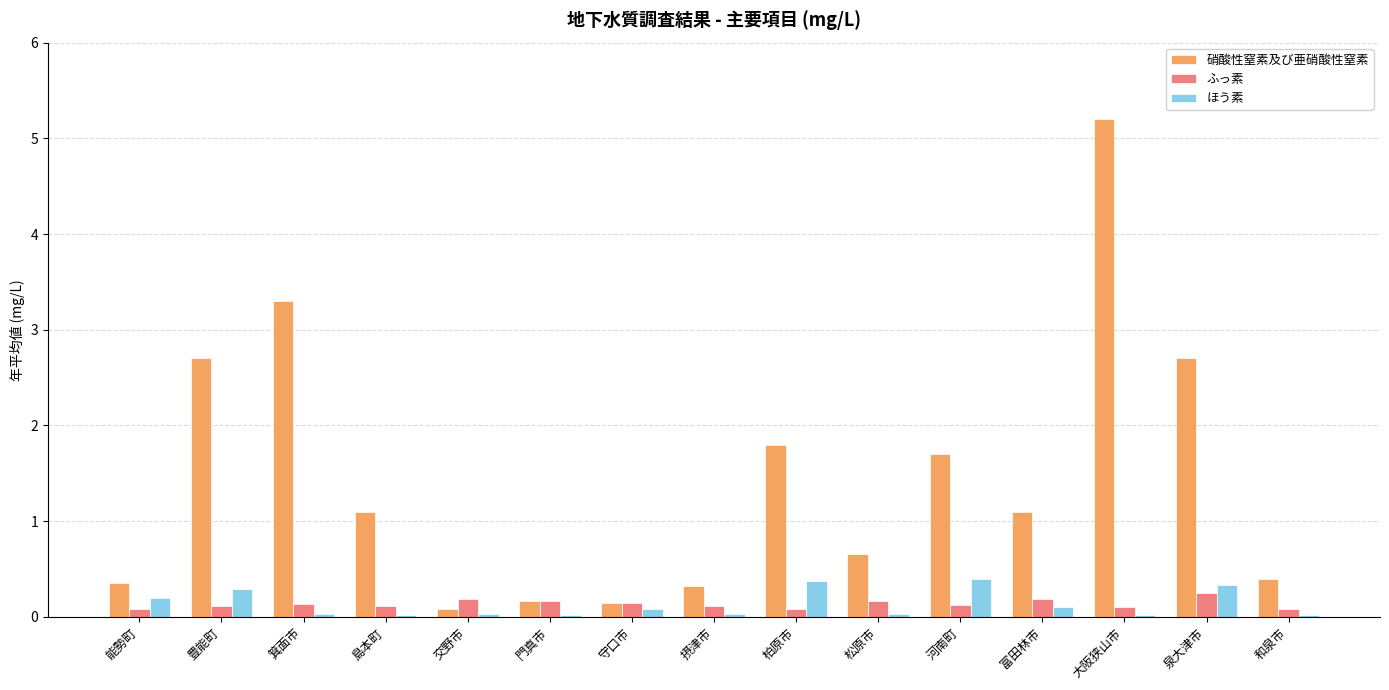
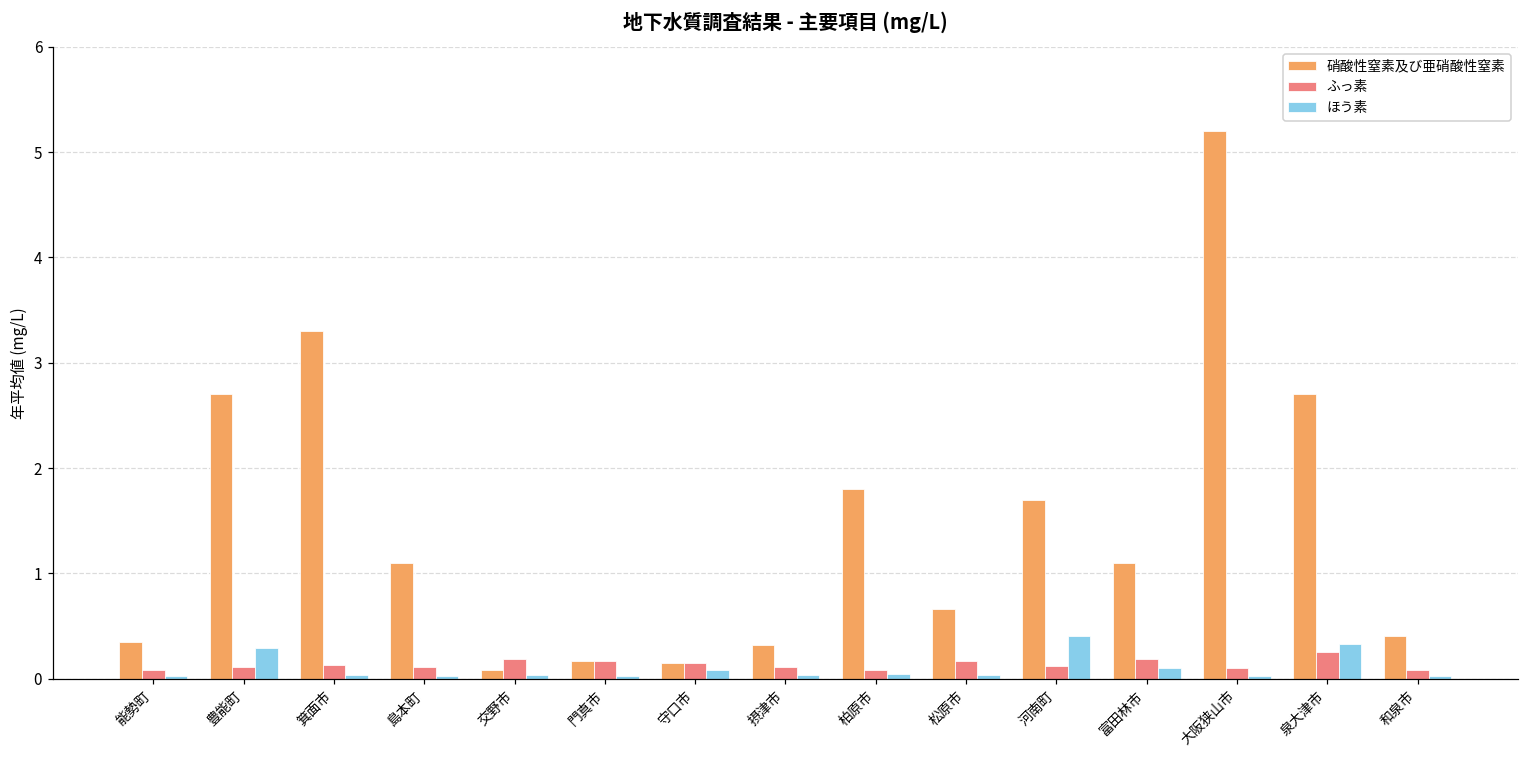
ほう素, 能勢町: 0.2 -> 0.0
ほう素, 柏原市: 0.4 -> 0.0
